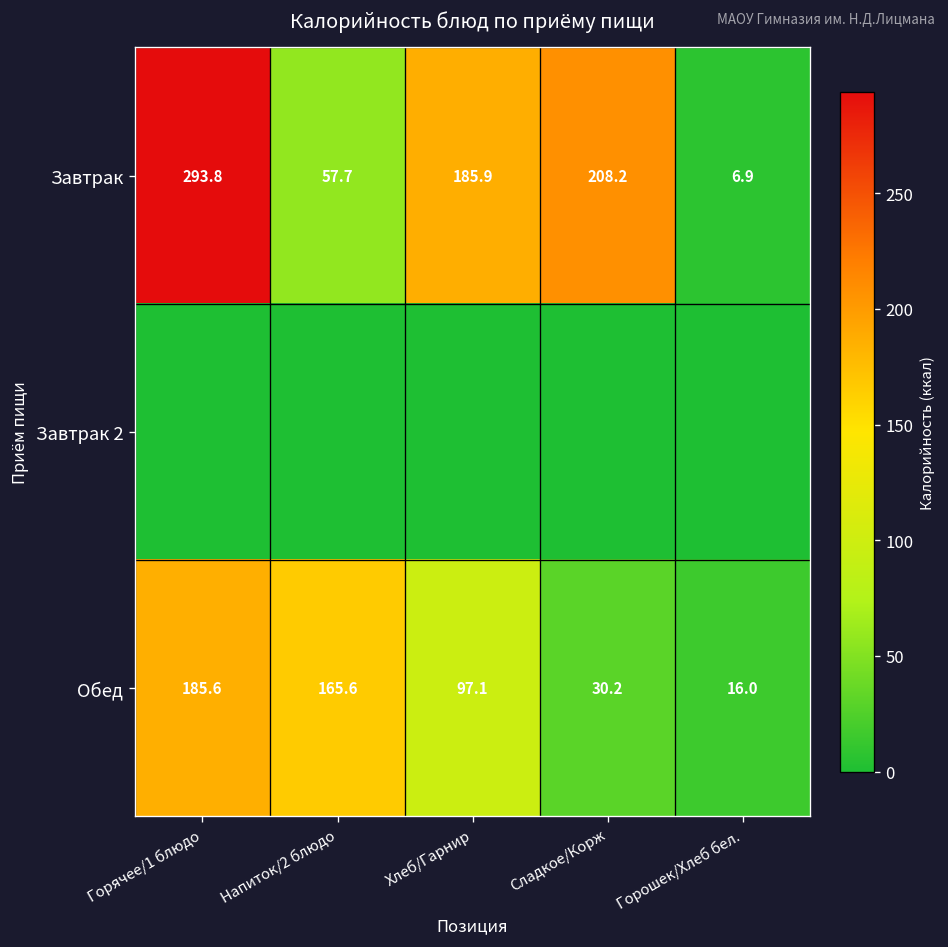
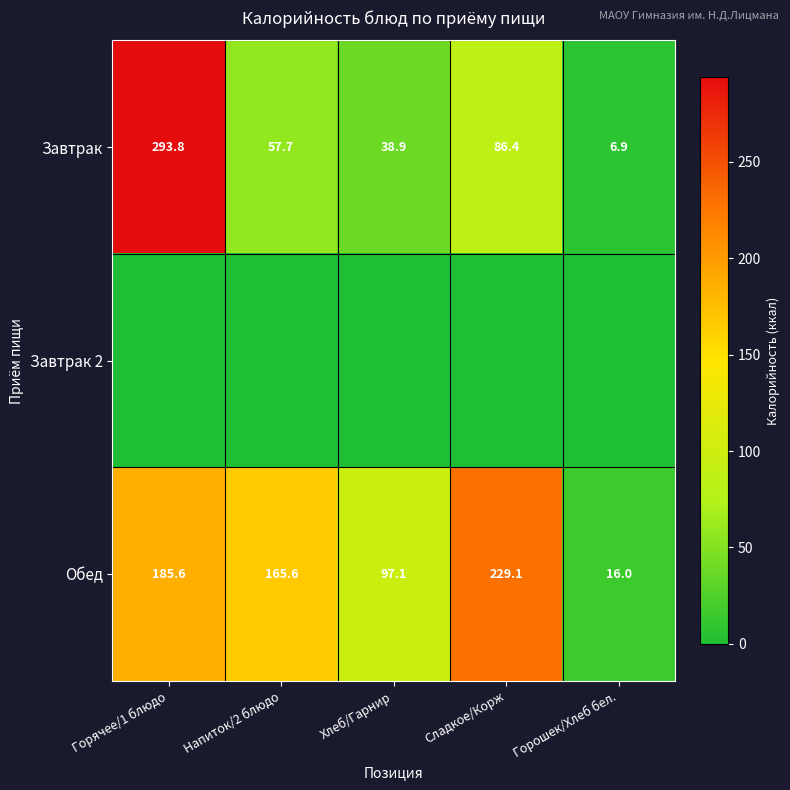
Завтрак, Хлеб/Гарнир: 185.9 -> 38.9
Завтрак, Сладкое/Корж: 208.2 -> 86.4
Обед, Сладкое/Корж: 30.2 -> 229.1
